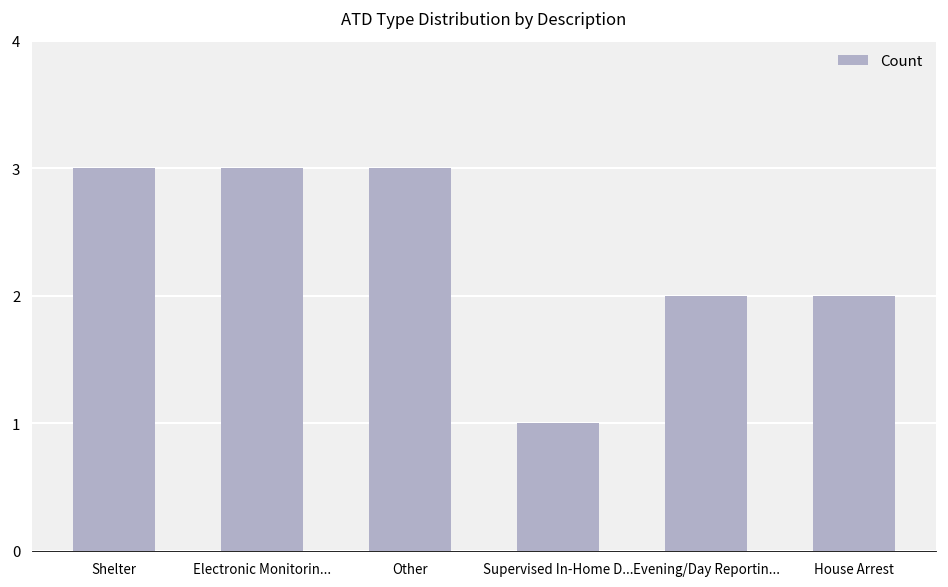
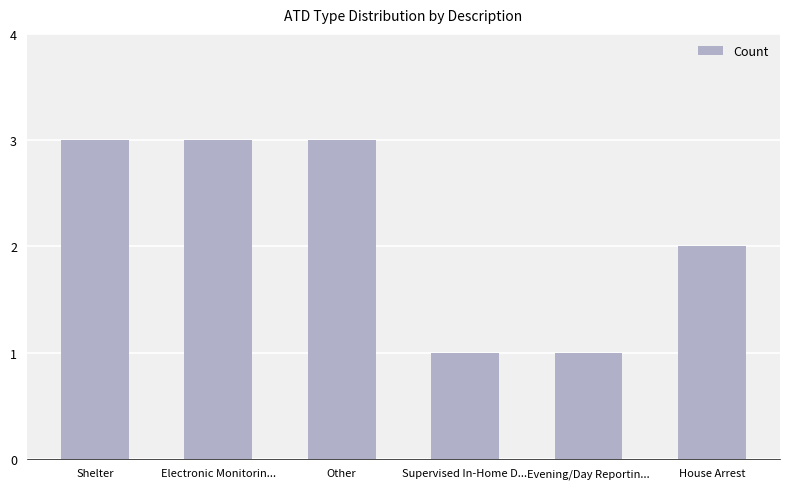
Evening/Day Reportin...: 2 -> 1
